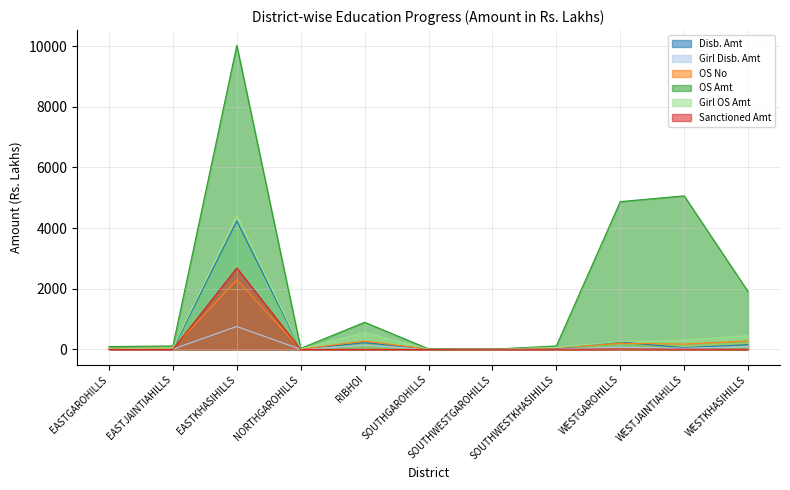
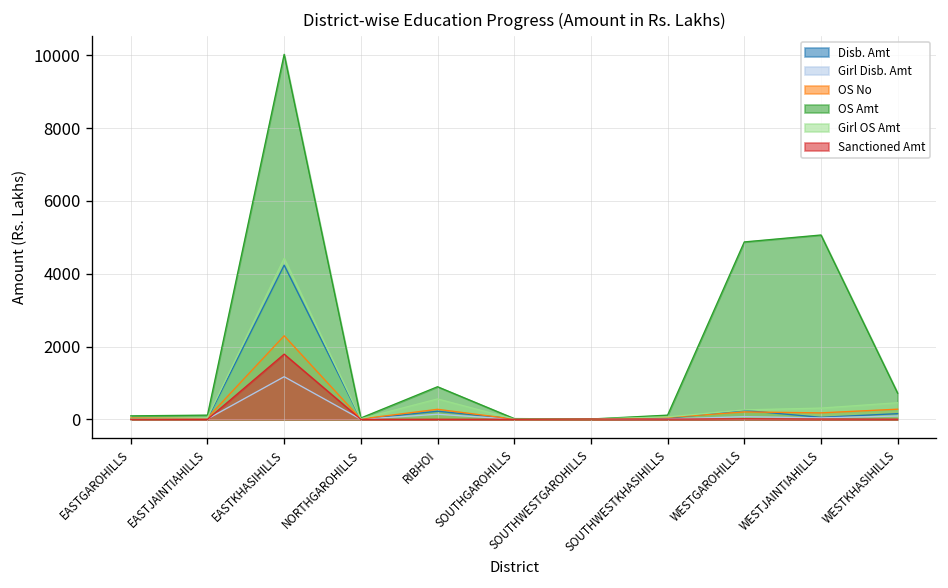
Girl Disb. Amt, EASTKHASIHILLS: 800 -> 1200
Sanctioned Amt, EASTKHASIHILLS: 2700 -> 1800
OS Amt, WESTKHASIHILLS: 1900 -> 700
